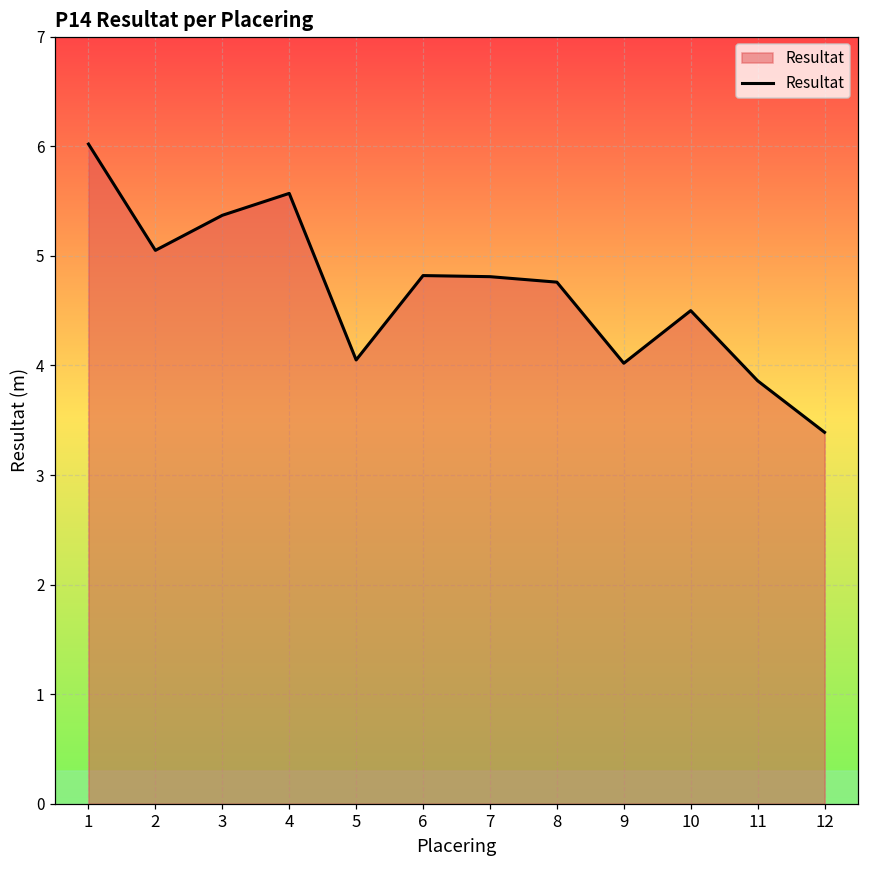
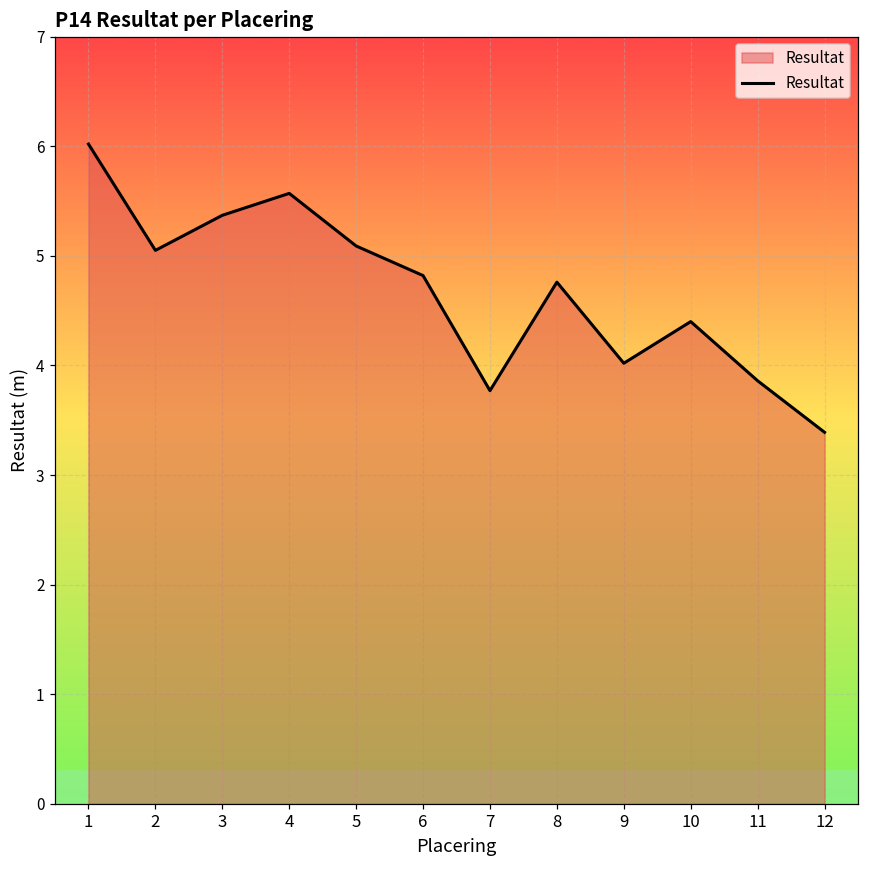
5: 4.1 -> 5.1
7: 4.8 -> 3.8
10: 4.5 -> 4.4
